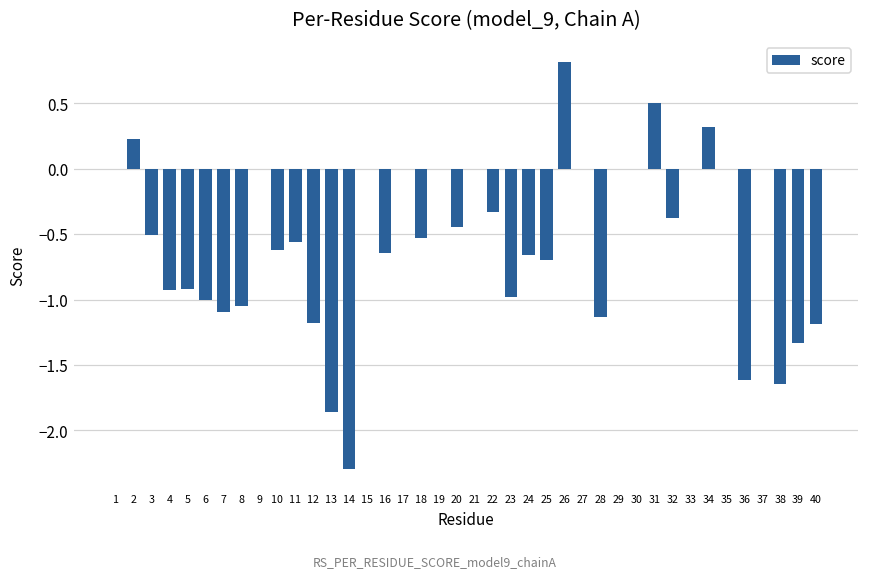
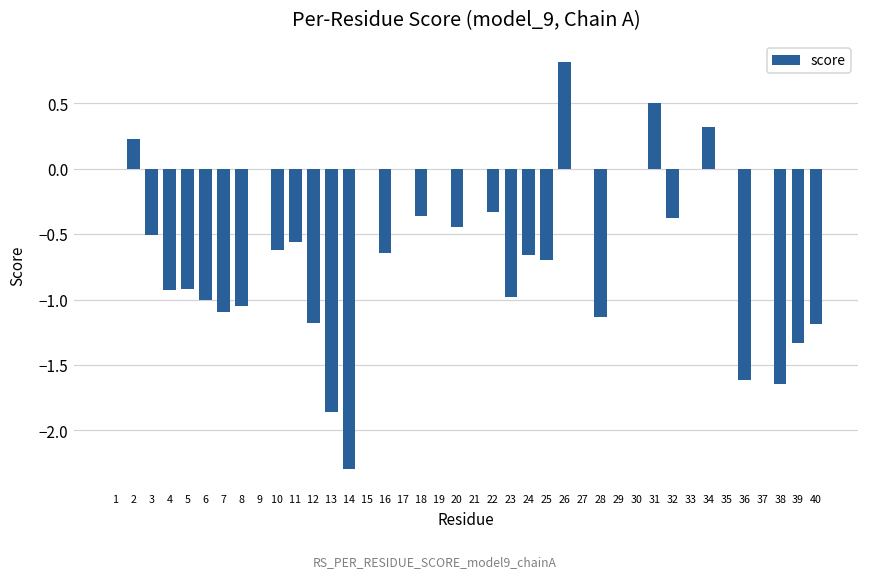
18: -0.53 -> -0.36
